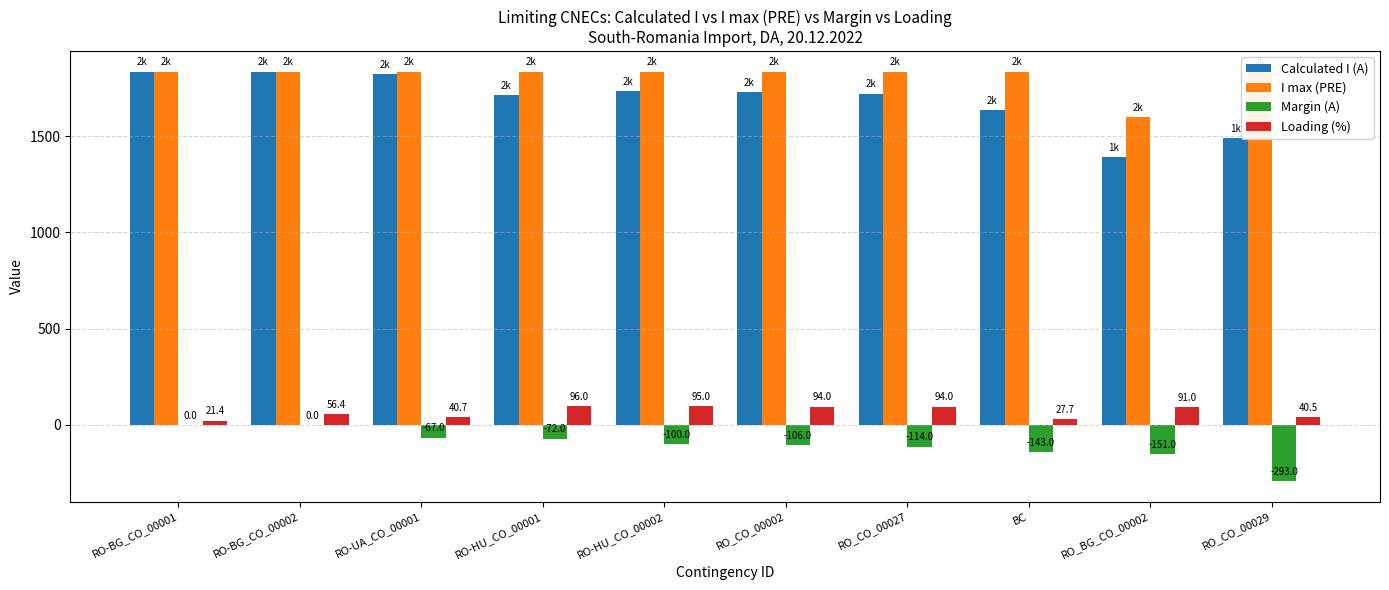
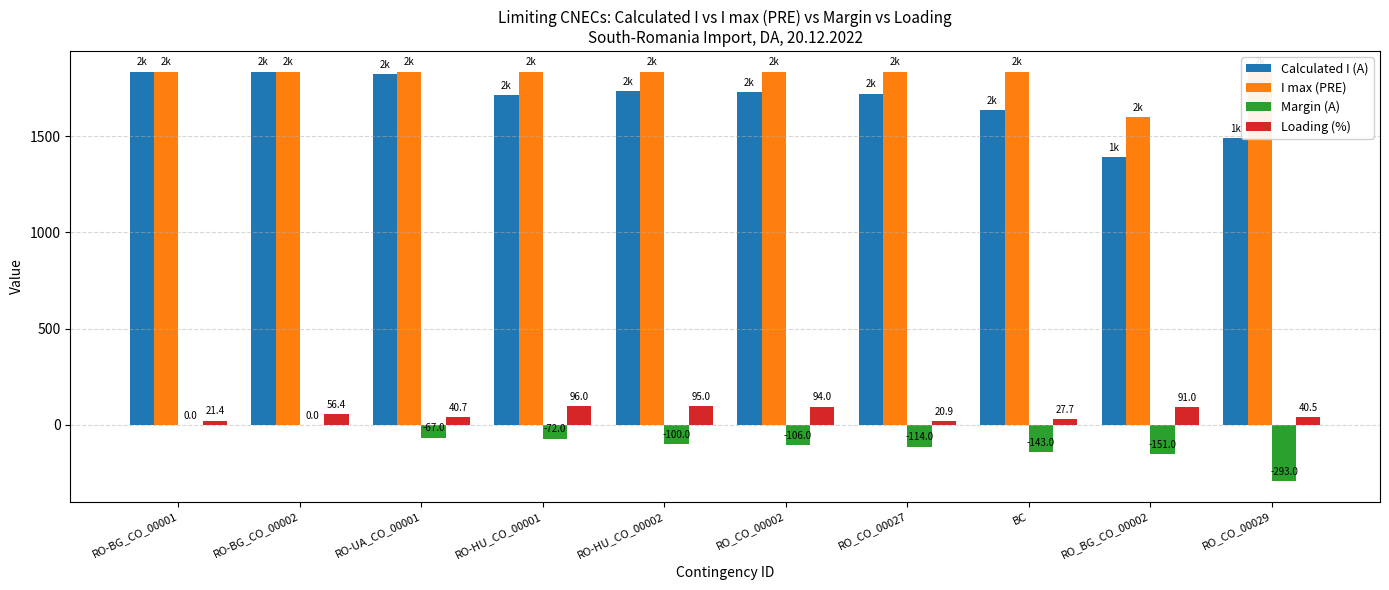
Loading (%), RO_CO_00027: 94.0 -> 20.9
